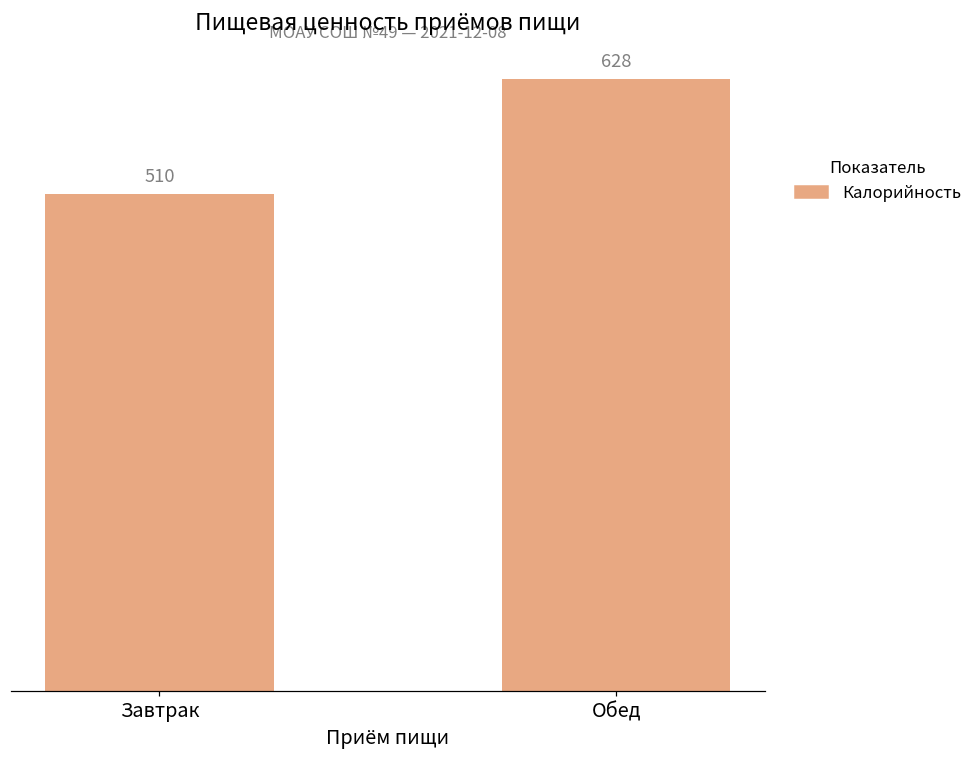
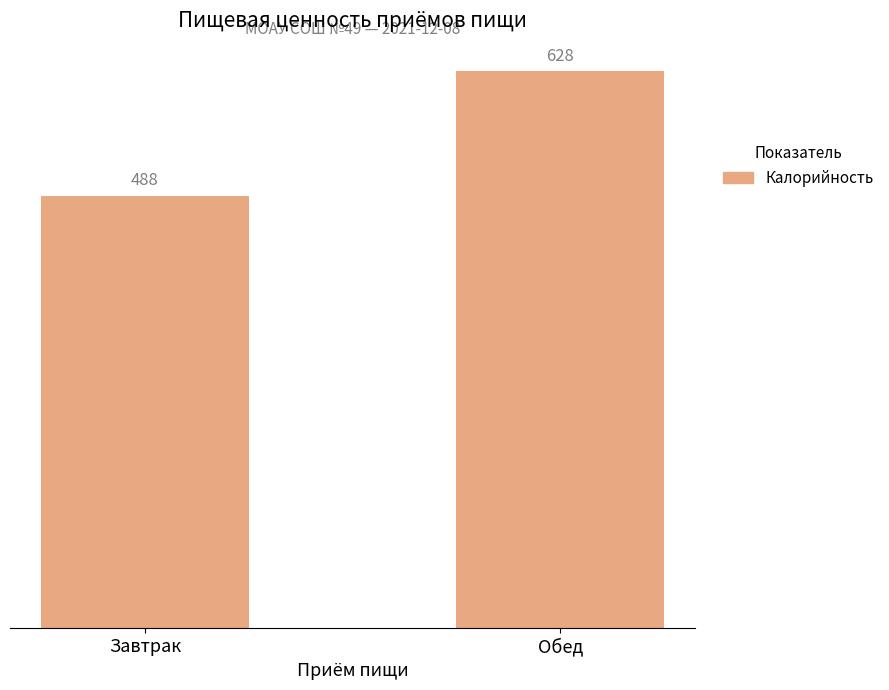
Завтрак: 510 -> 488
